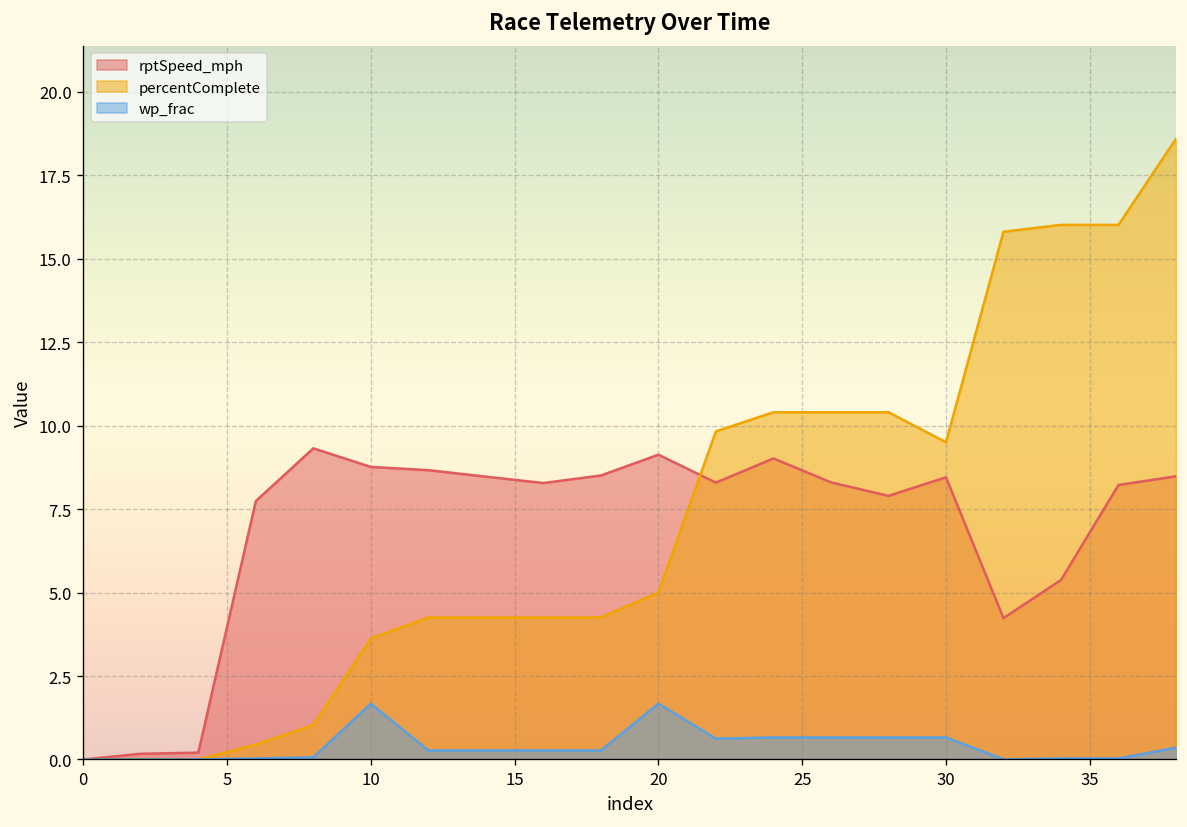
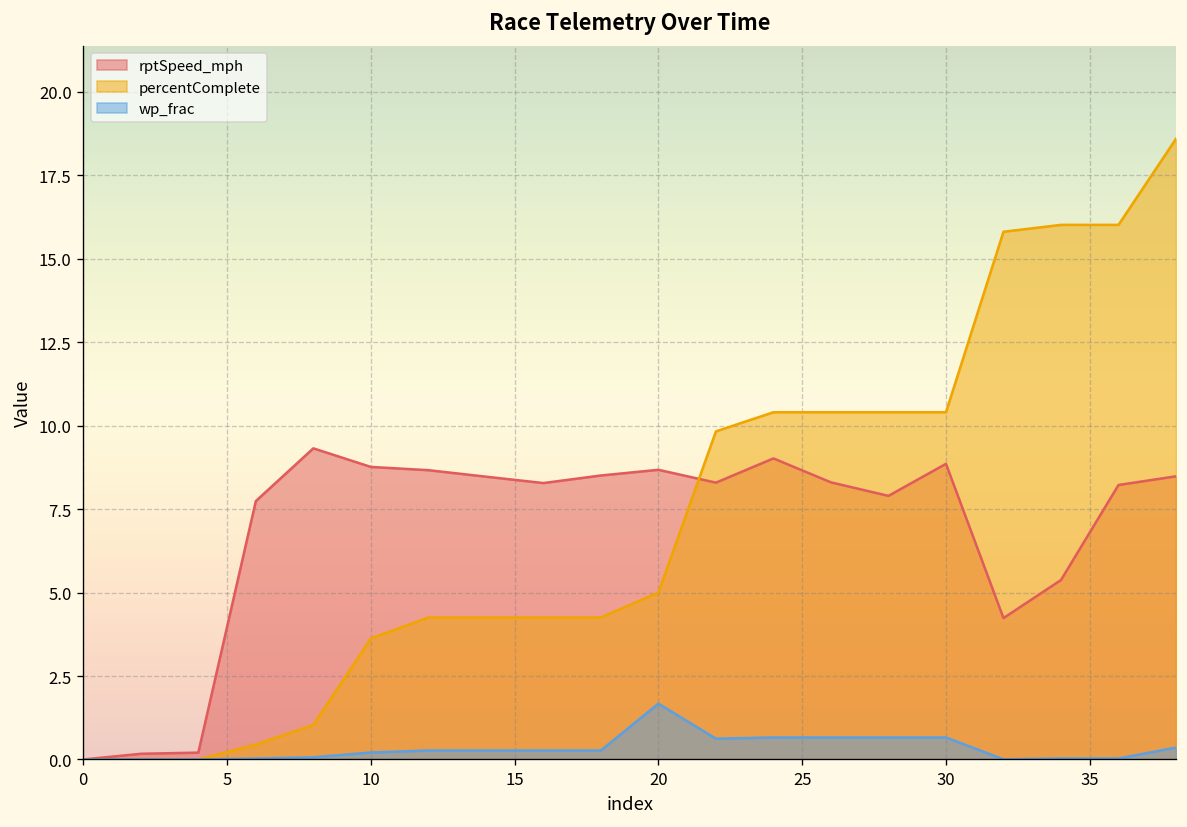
wp_frac, 10: 1.7 -> 0.2
rptSpeed_mph, 20: 9.1 -> 8.7
rptSpeed_mph, 30: 8.5 -> 8.9
percentComplete, 30: 9.5 -> 10.4
